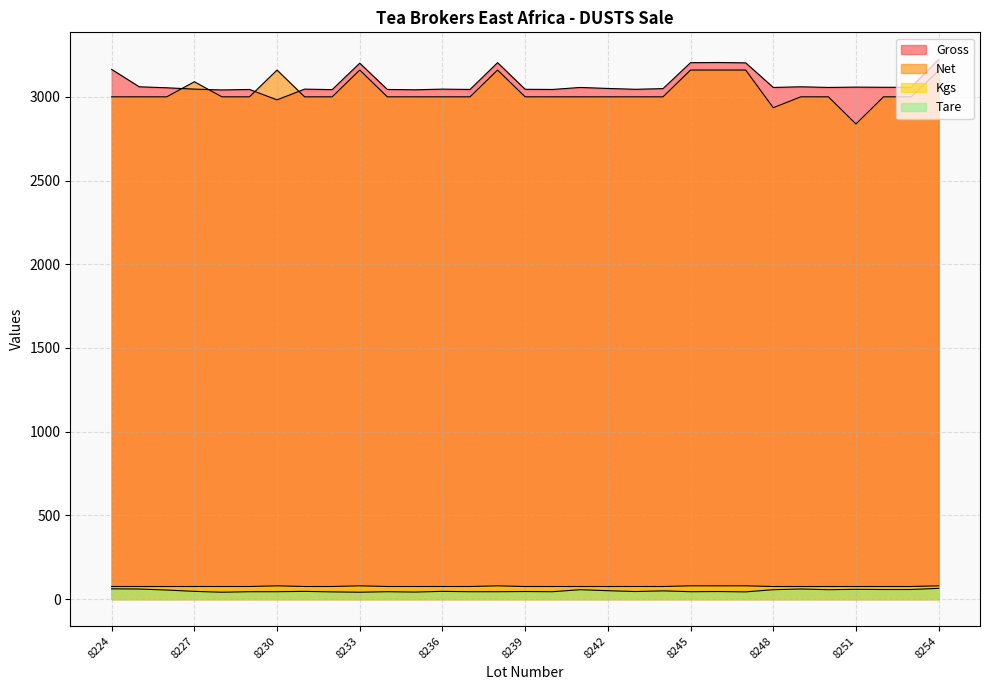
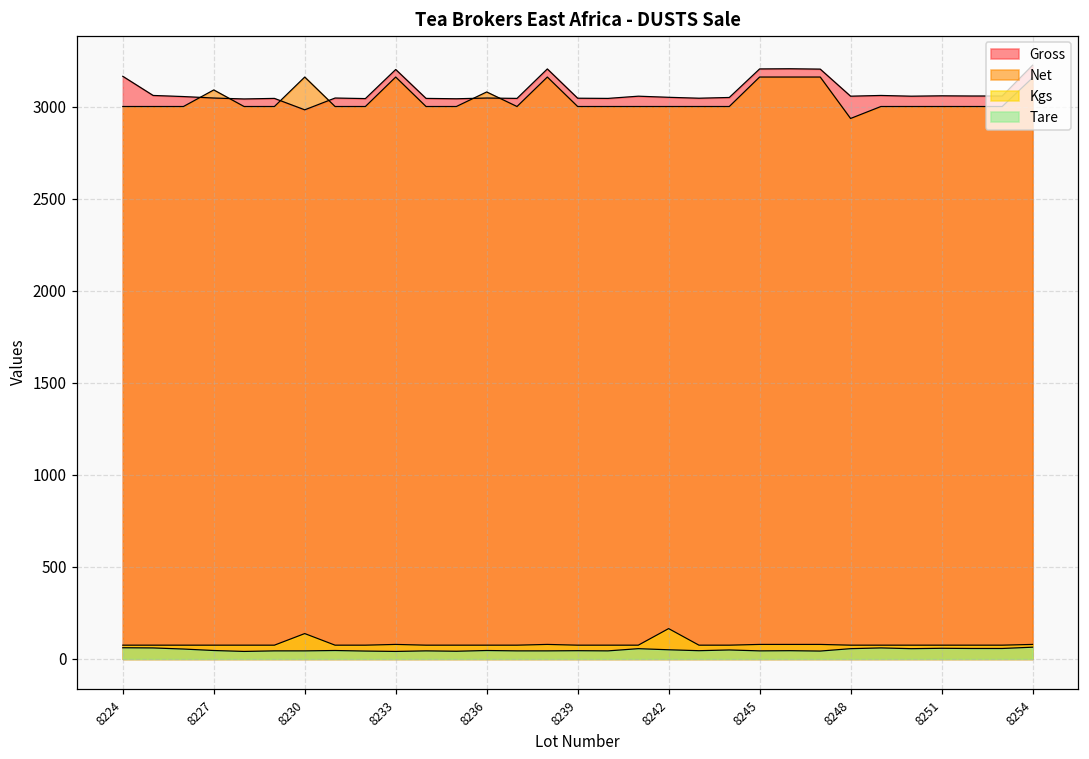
Kgs, 8230: 80 -> 140
Net, 8236: 3000 -> 3080
Kgs, 8242: 80 -> 170
Net, 8251: 2840 -> 3000
